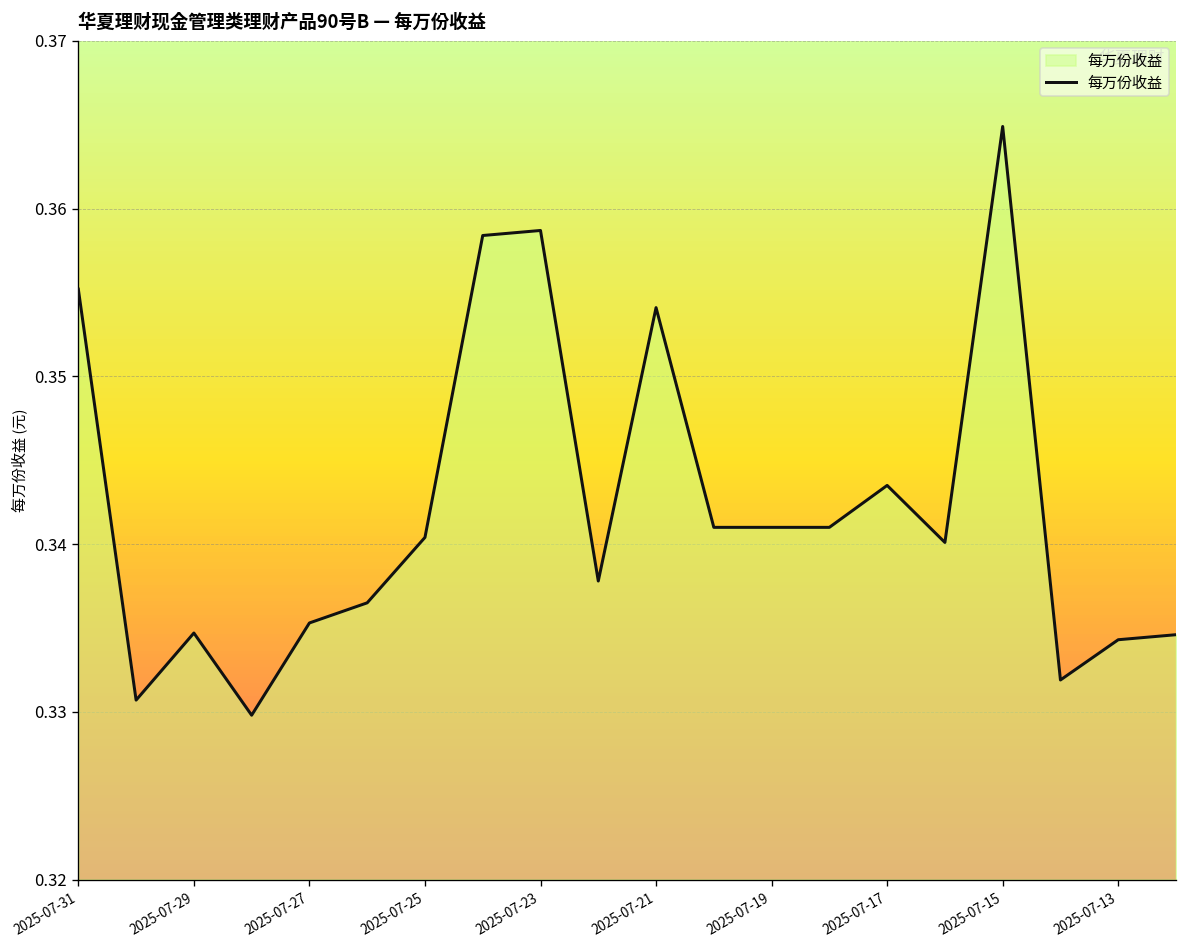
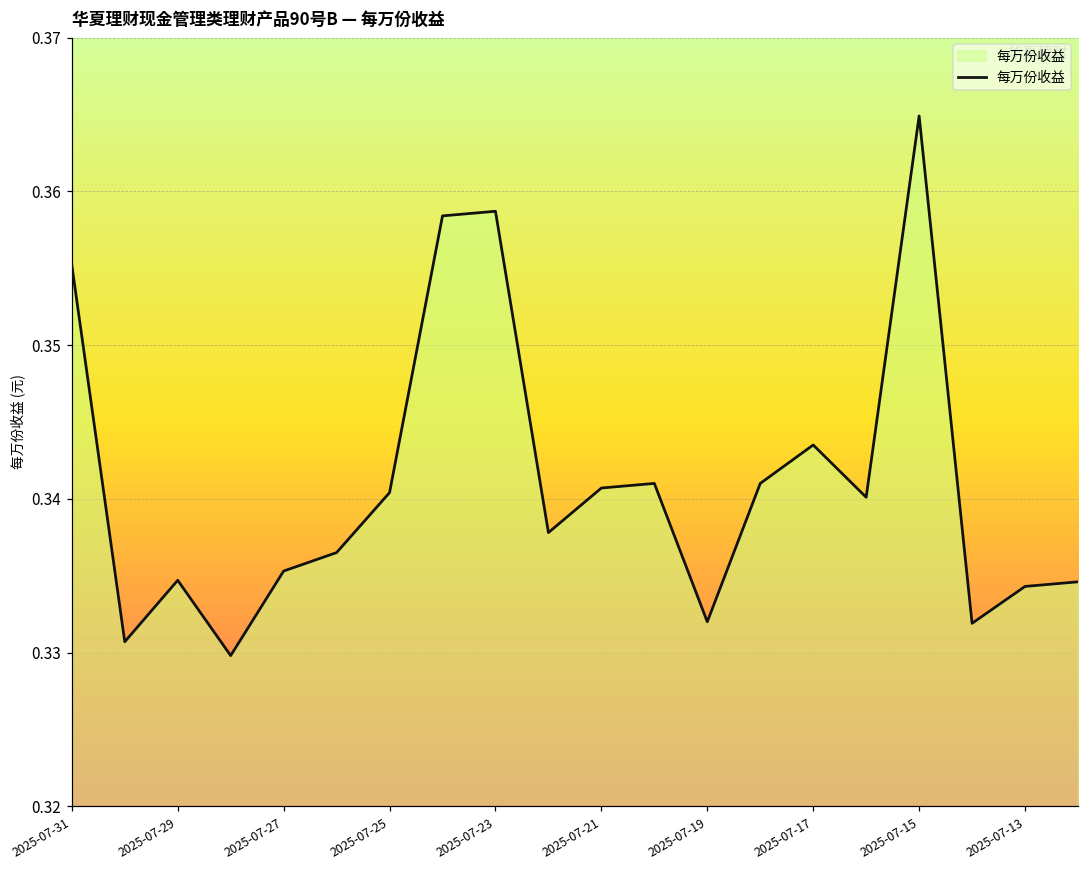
2025-07-21: 0.3541 -> 0.3407
2025-07-19: 0.341 -> 0.332
